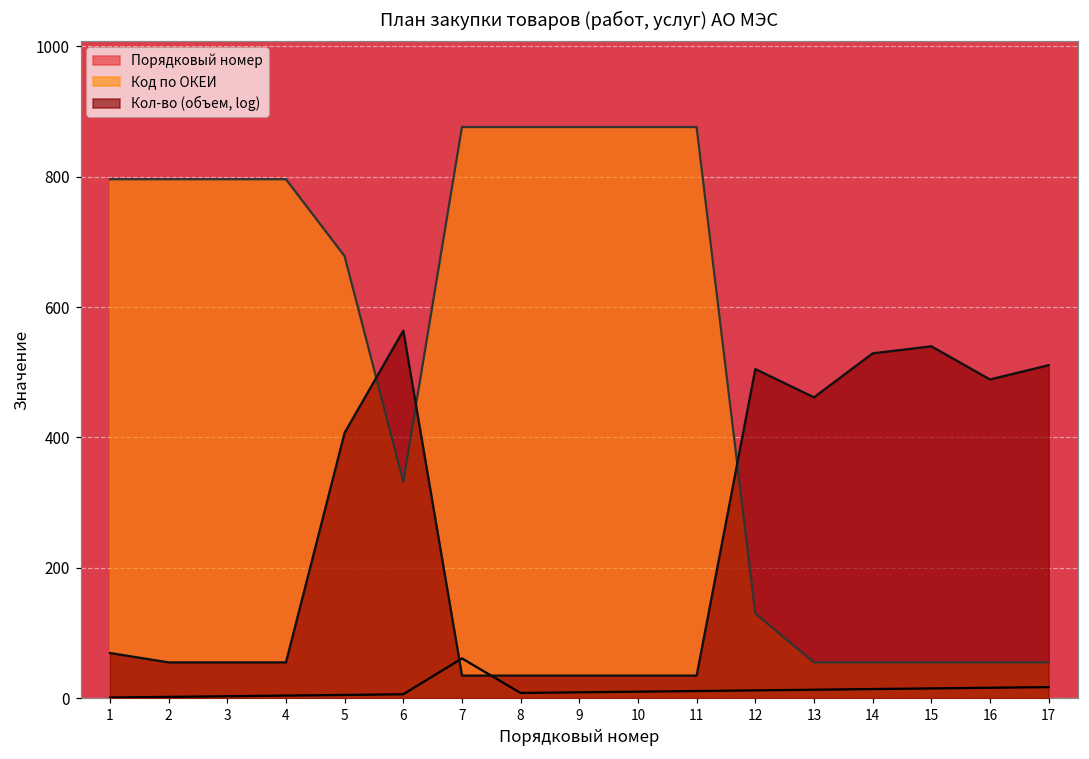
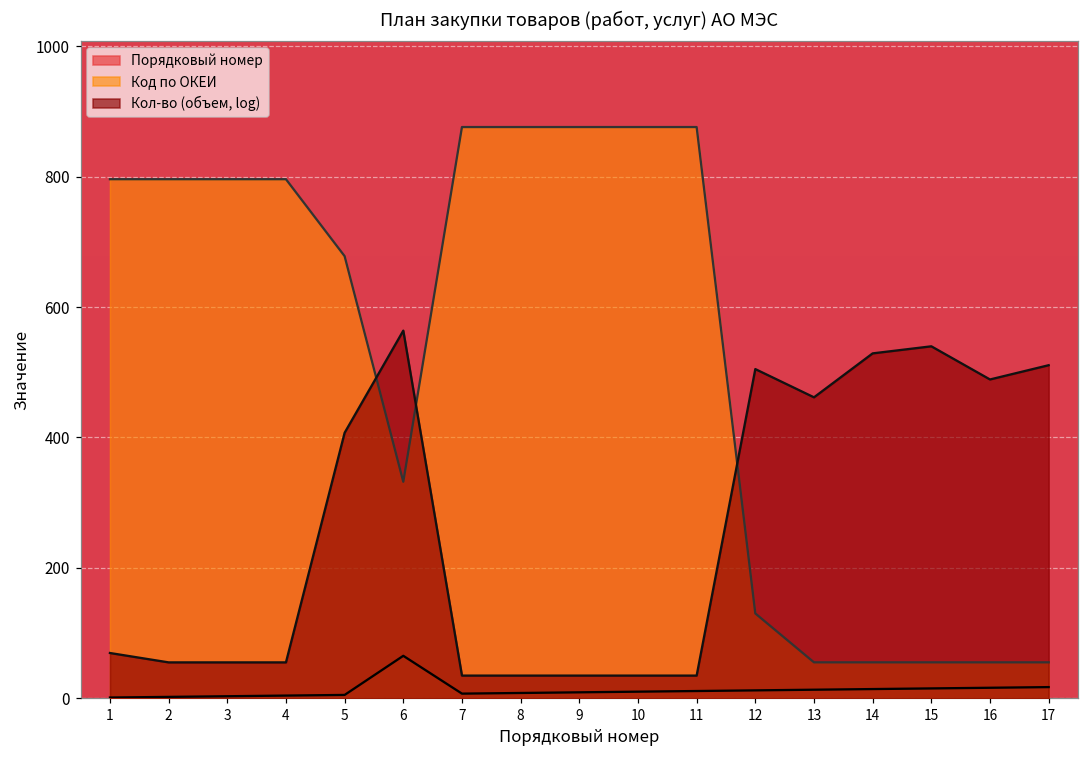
Порядковый номер, 6: 10 -> 70
Порядковый номер, 7: 60 -> 10
